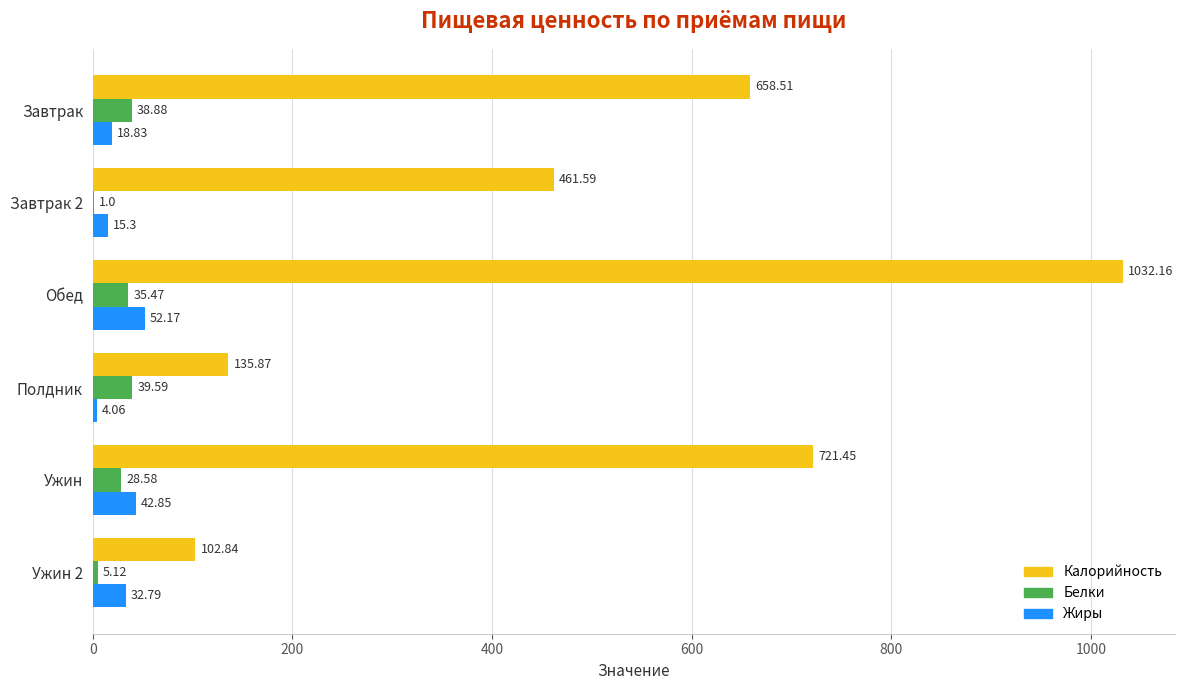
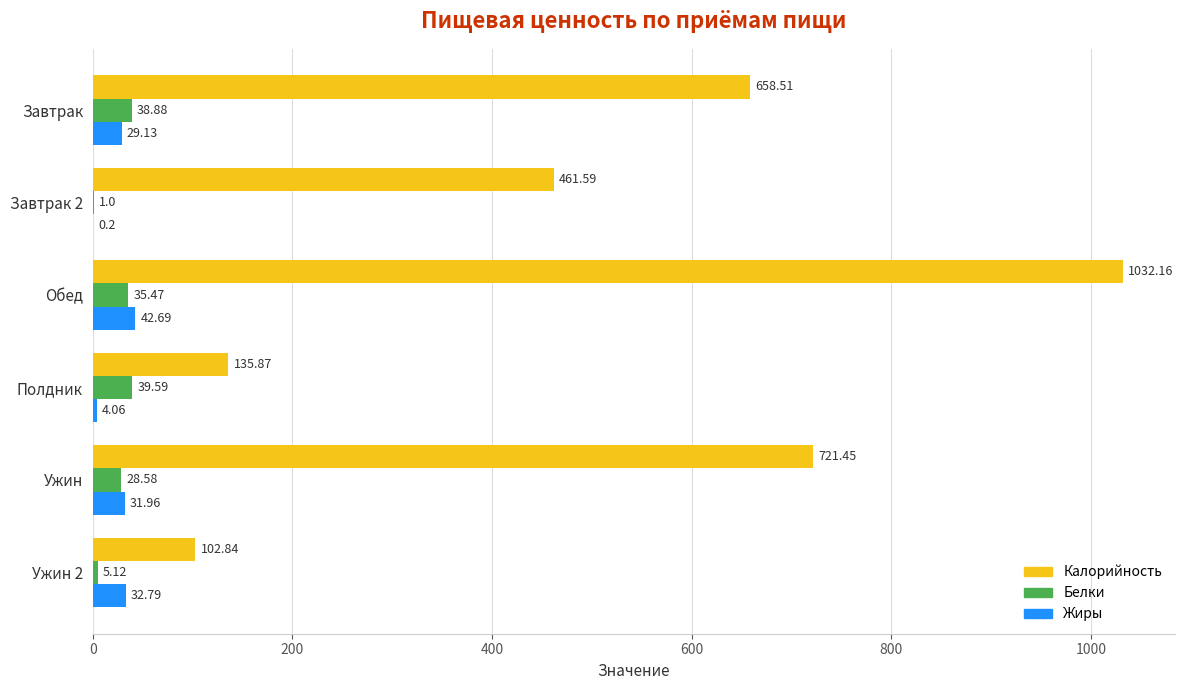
Жиры, Завтрак: 18.83 -> 29.13
Жиры, Завтрак 2: 15.3 -> 0.2
Жиры, Обед: 52.17 -> 42.69
Жиры, Ужин: 42.85 -> 31.96
